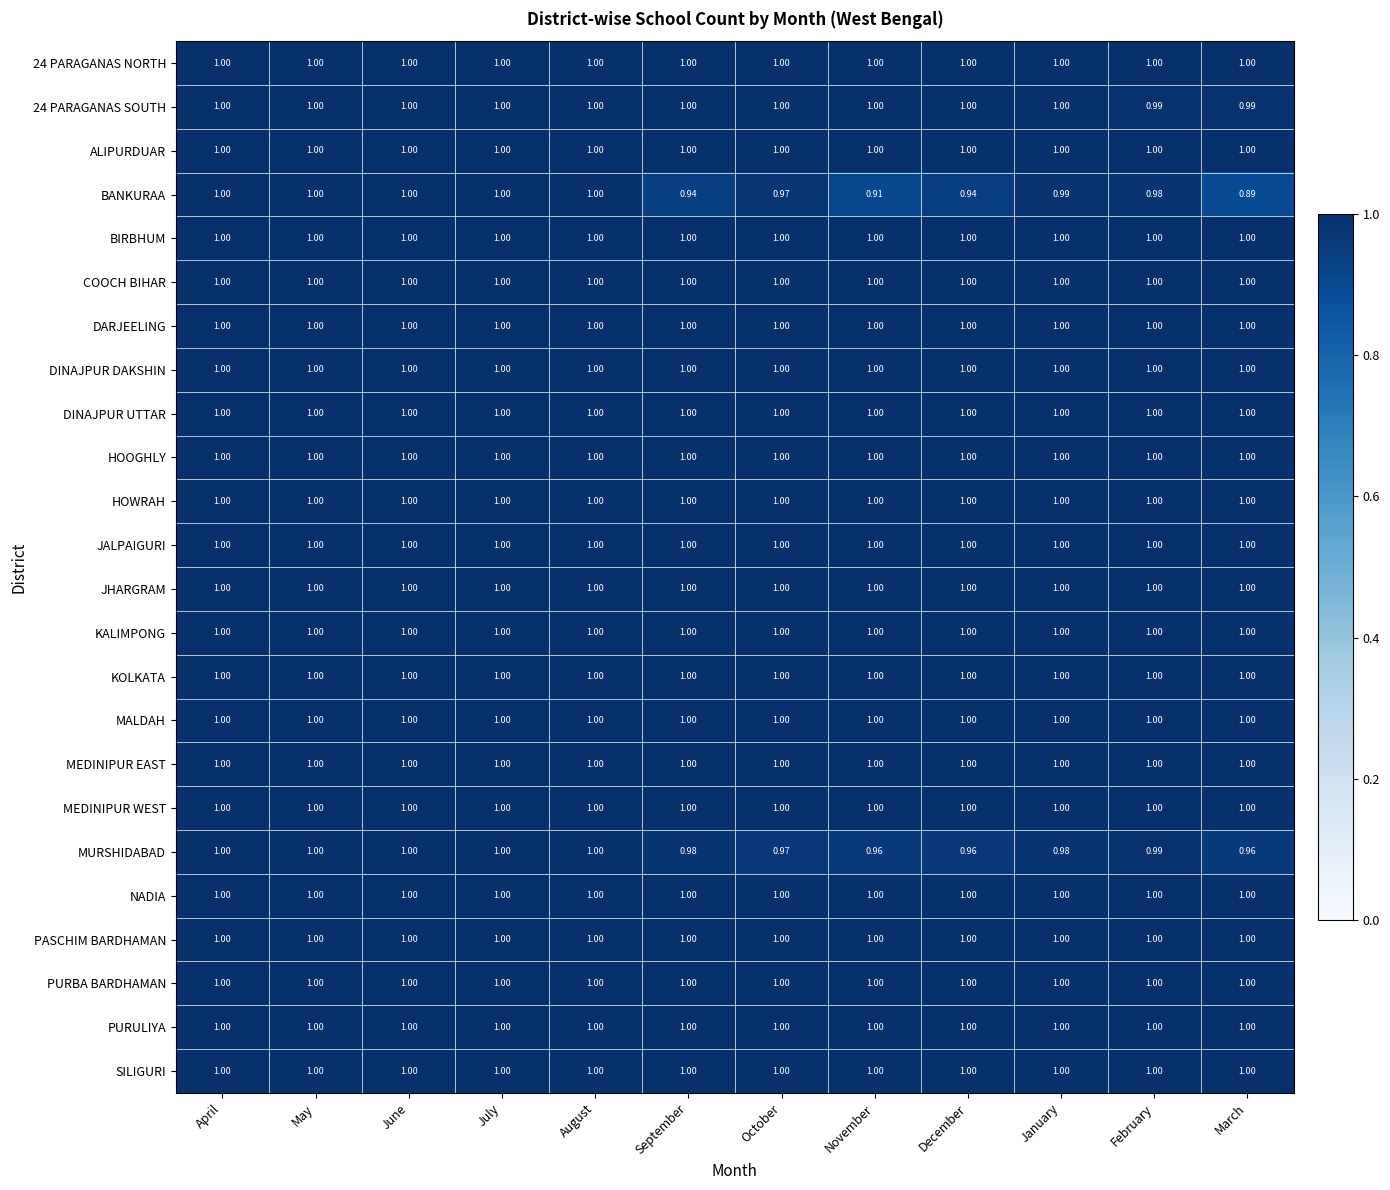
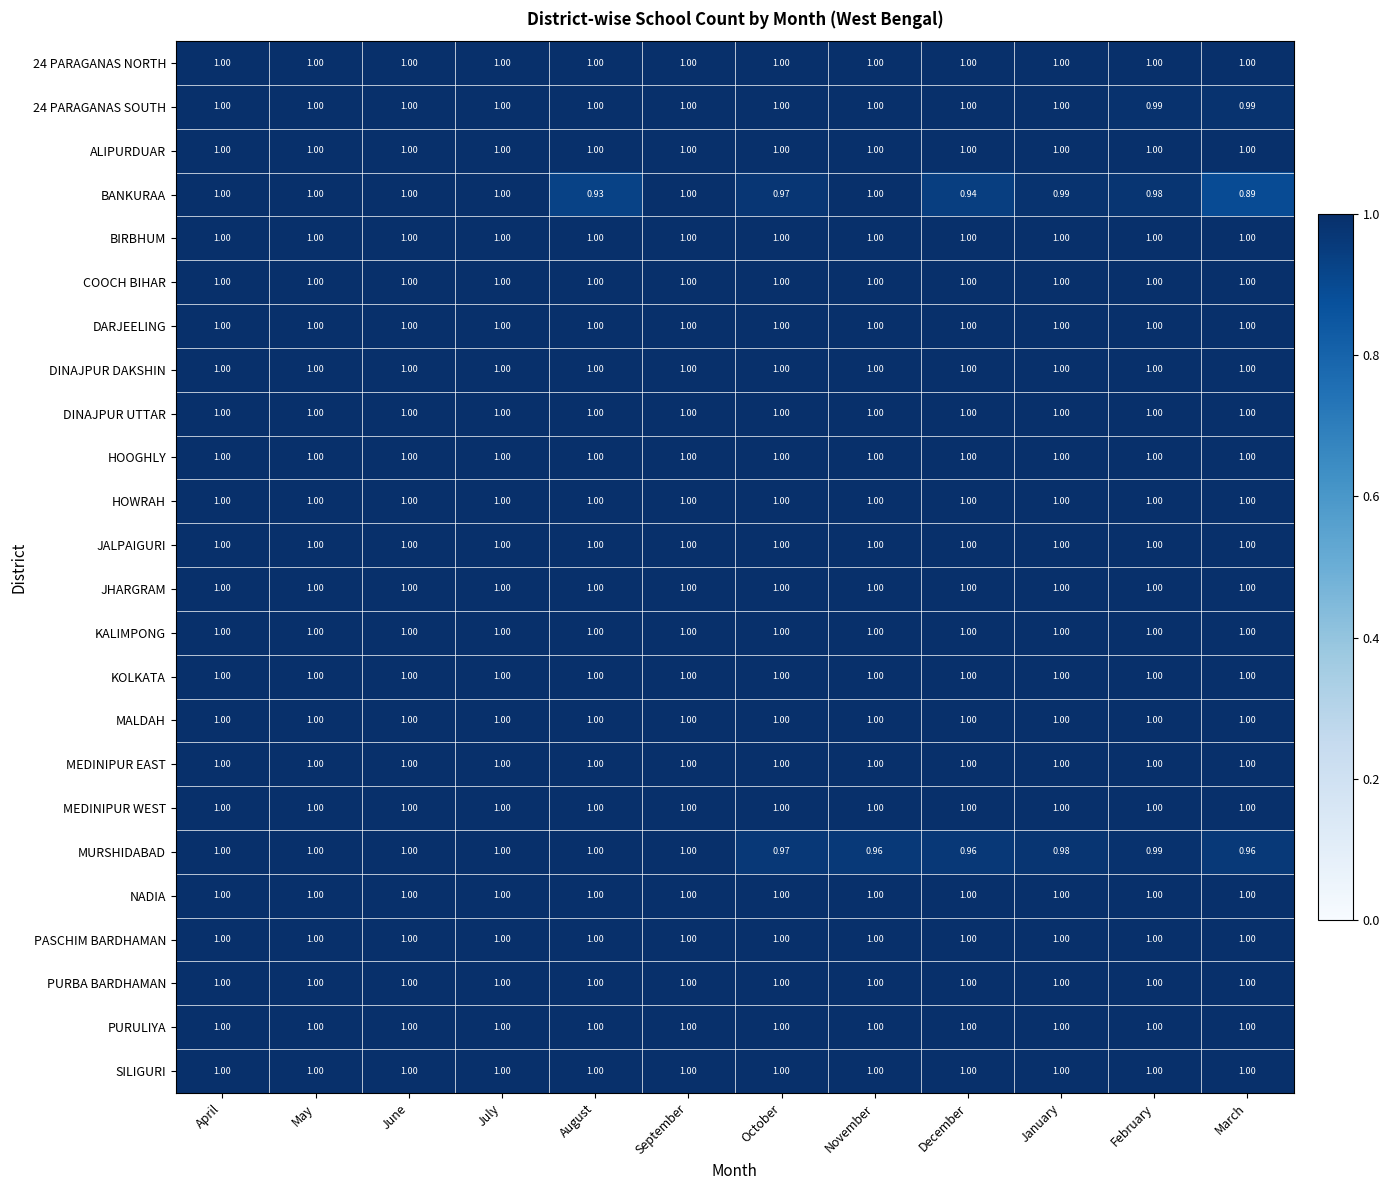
BANKURAA, August: 1.00 -> 0.93
BANKURAA, September: 0.94 -> 1.00
BANKURAA, November: 0.91 -> 1.00
MURSHIDABAD, September: 0.98 -> 1.00
